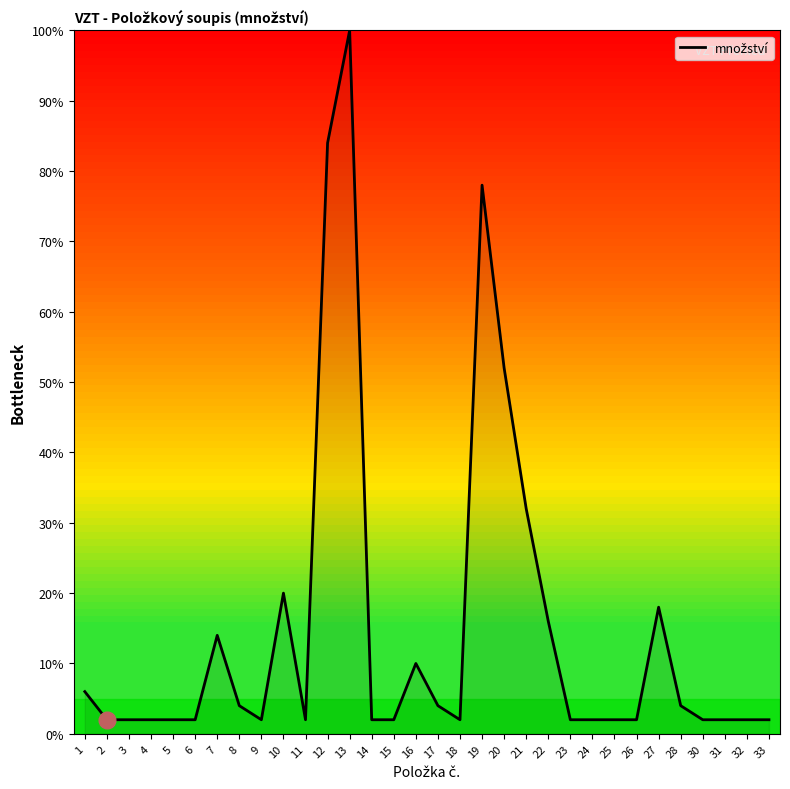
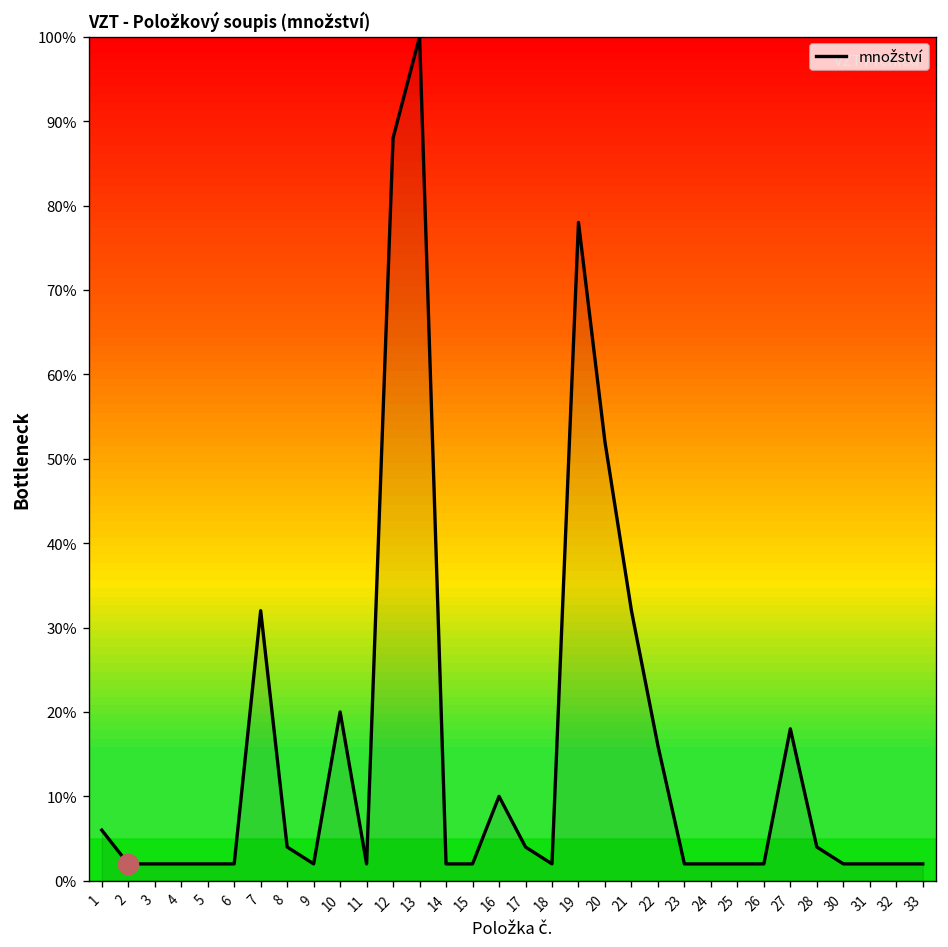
množství, 7: 14% -> 32%
množství, 12: 84% -> 88%
